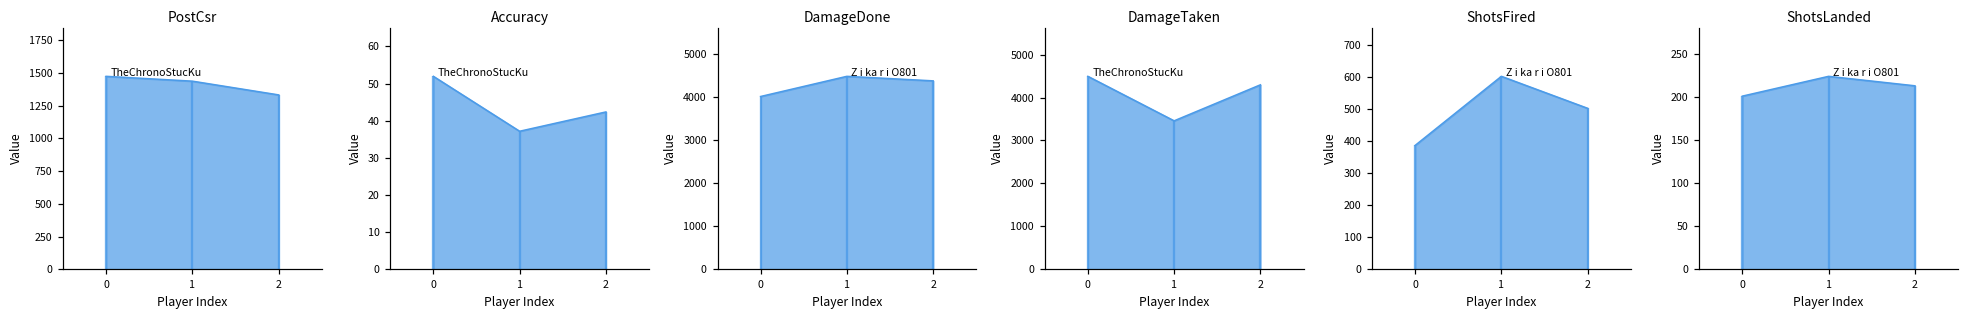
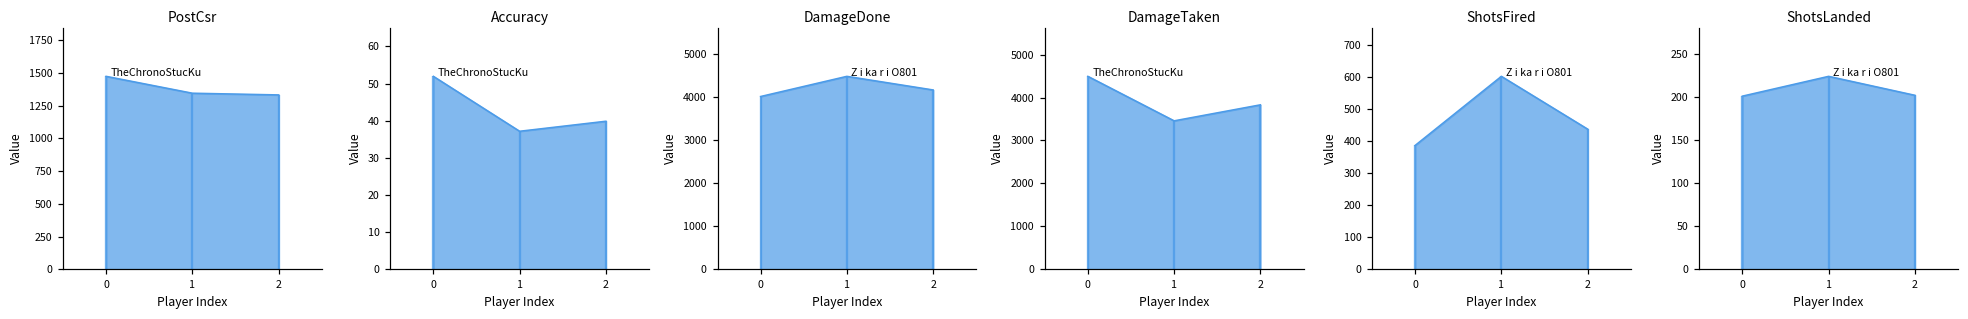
PostCsr, 1: 1440 -> 1350
Accuracy, 2: 42 -> 40
DamageDone, 2: 4400 -> 4200
DamageTaken, 2: 4300 -> 3800
ShotsFired, 2: 500 -> 440
ShotsLanded, 2: 210 -> 200
